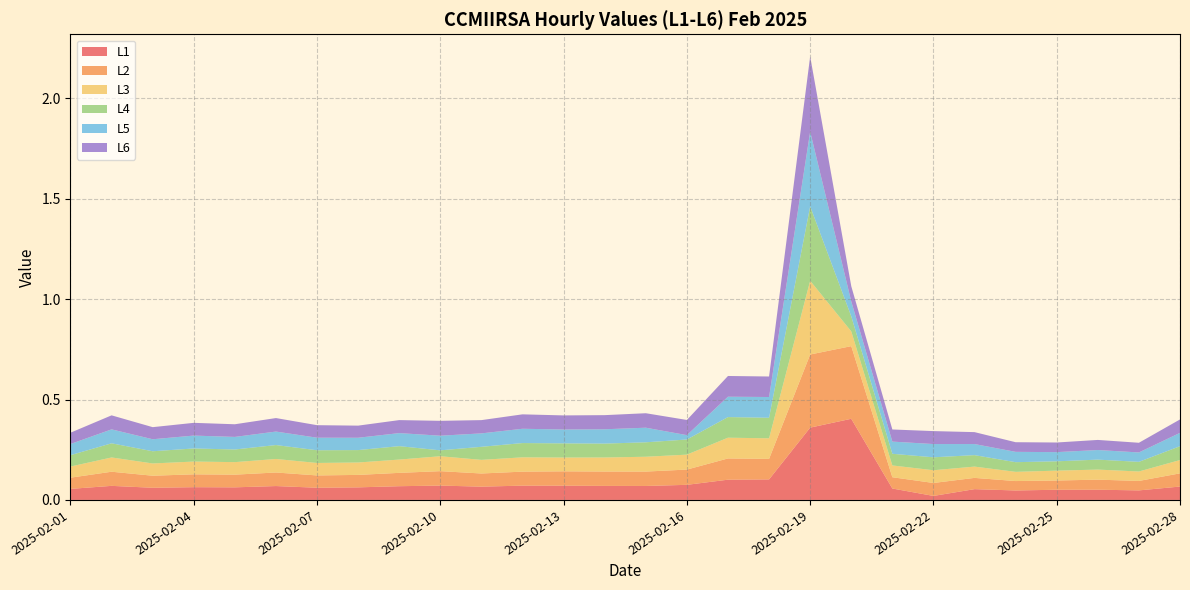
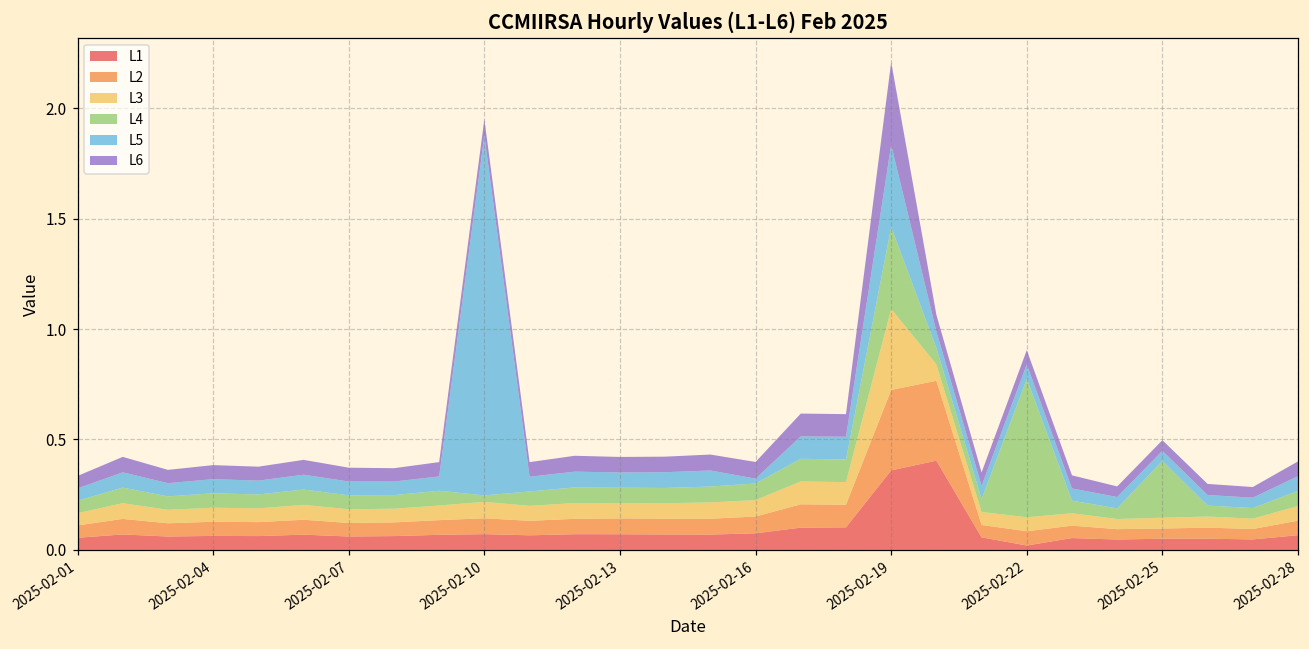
L5, 2025-02-10: 0.07 -> 1.63
L4, 2025-02-22: 0.06 -> 0.63
L4, 2025-02-25: 0.05 -> 0.26
